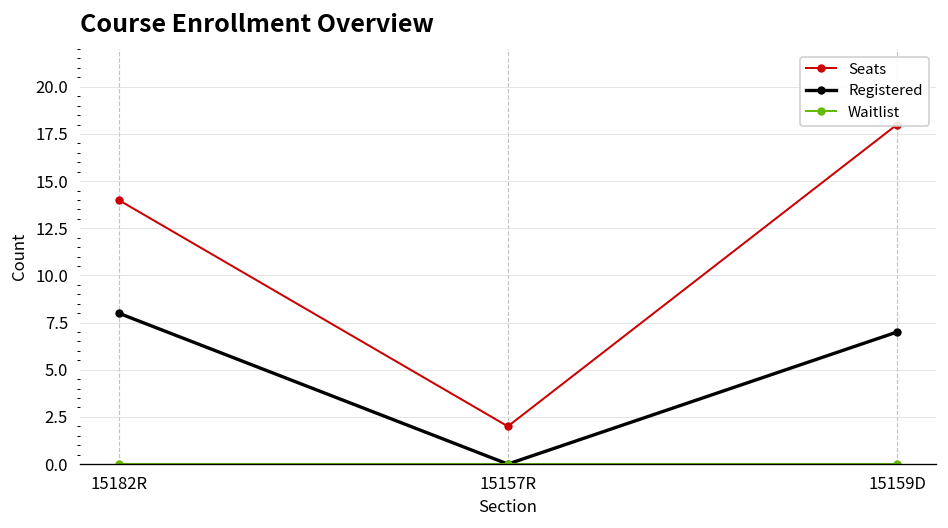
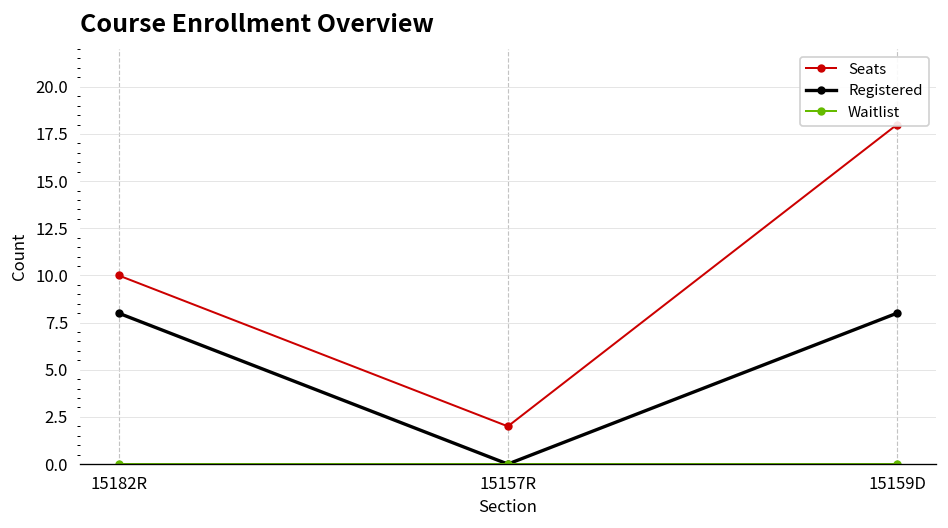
Seats, 15182R: 14 -> 10
Registered, 15159D: 7 -> 8
